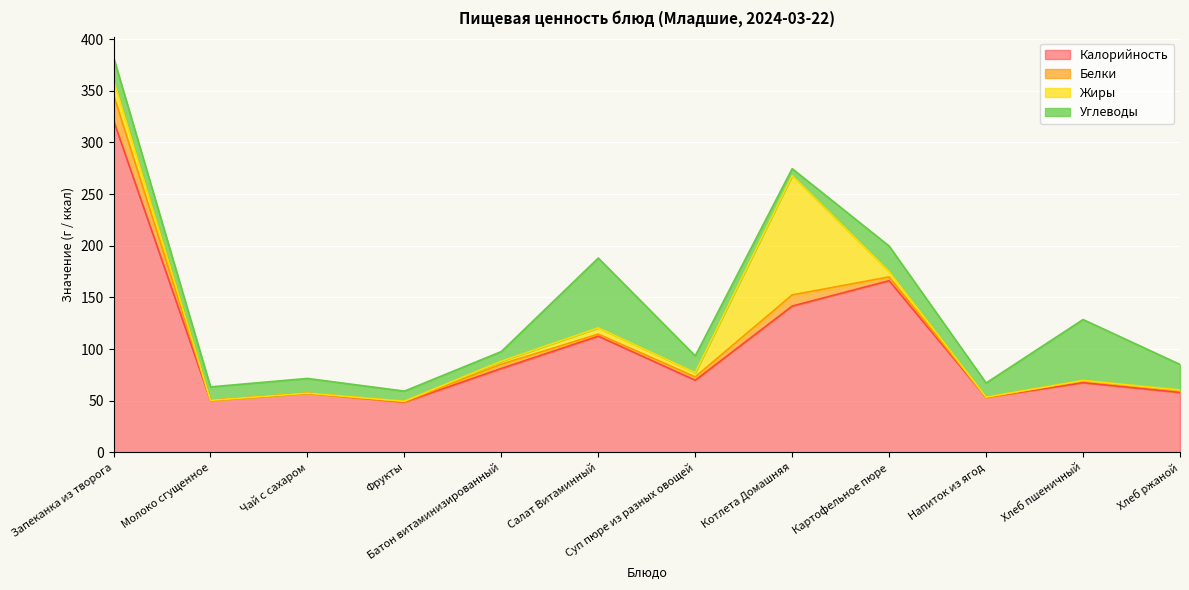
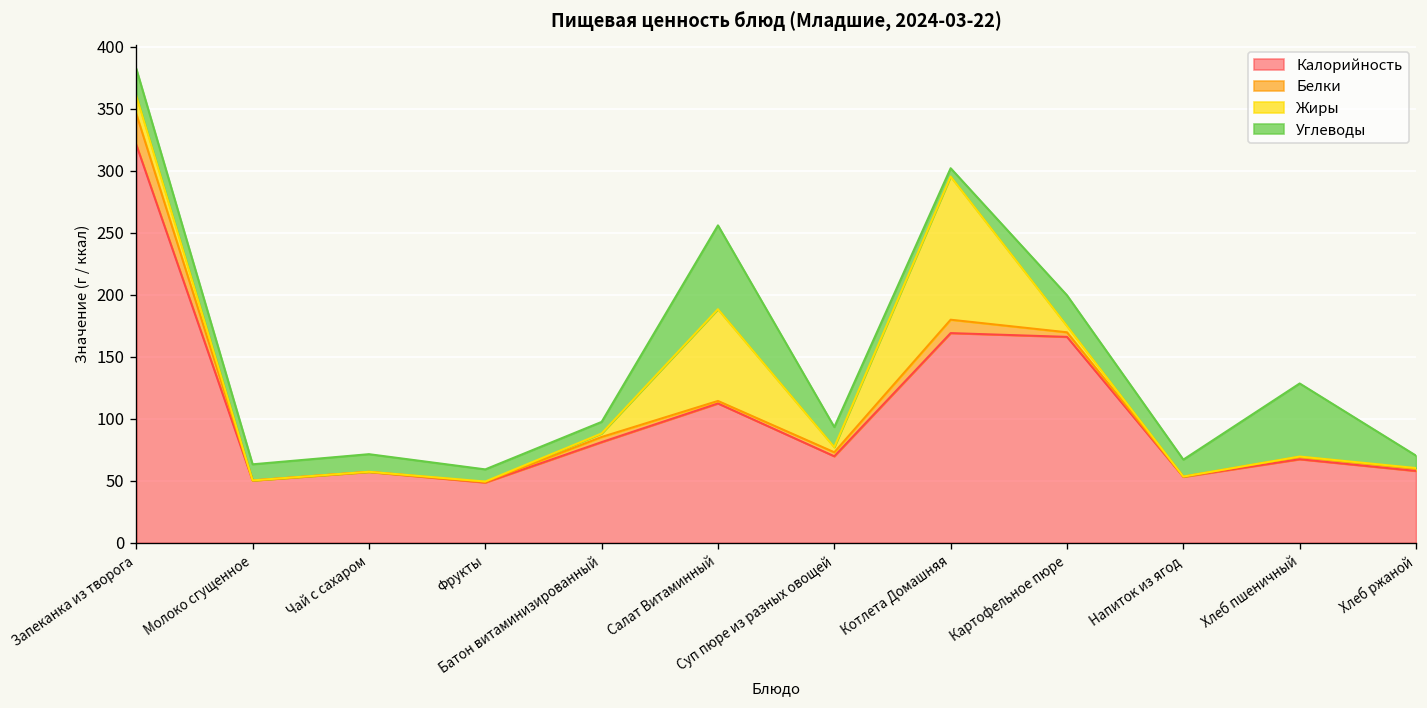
Жиры, Салат Витаминный: 6 -> 74
Калорийность, Котлета Домашняя: 142 -> 169
Углеводы, Хлеб ржаной: 25 -> 10
